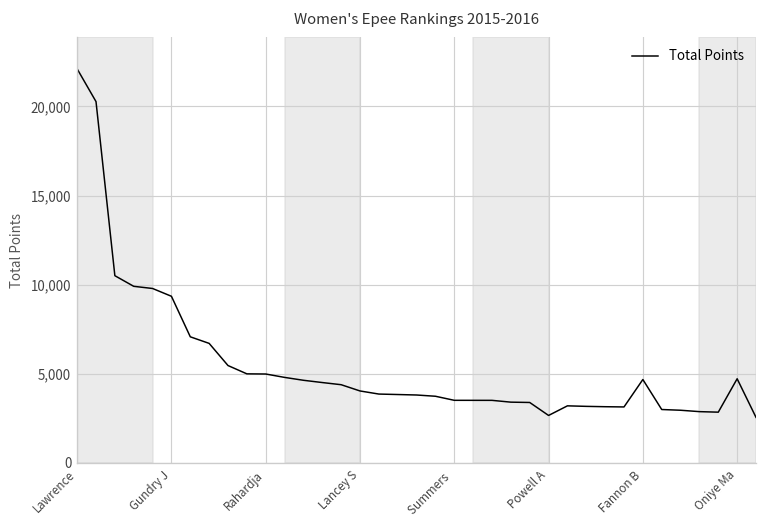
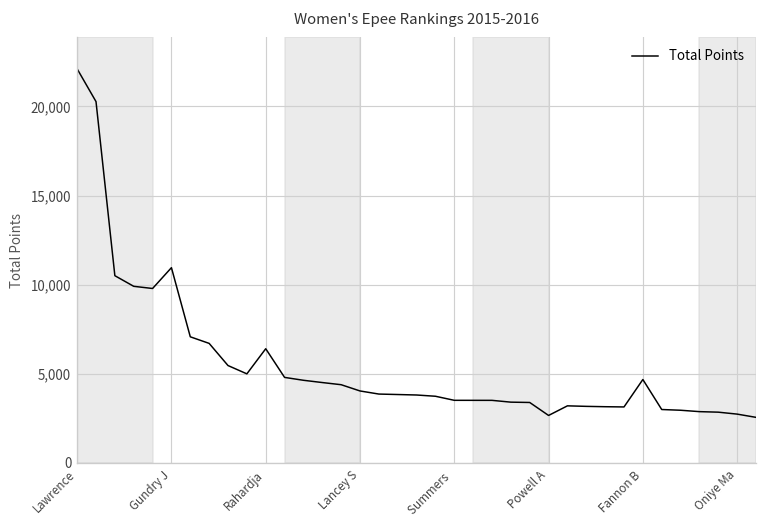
Gundry J: 9,400 -> 11,000
Rahardja: 5,000 -> 6,400
Oniye Ma: 4,700 -> 2,700
